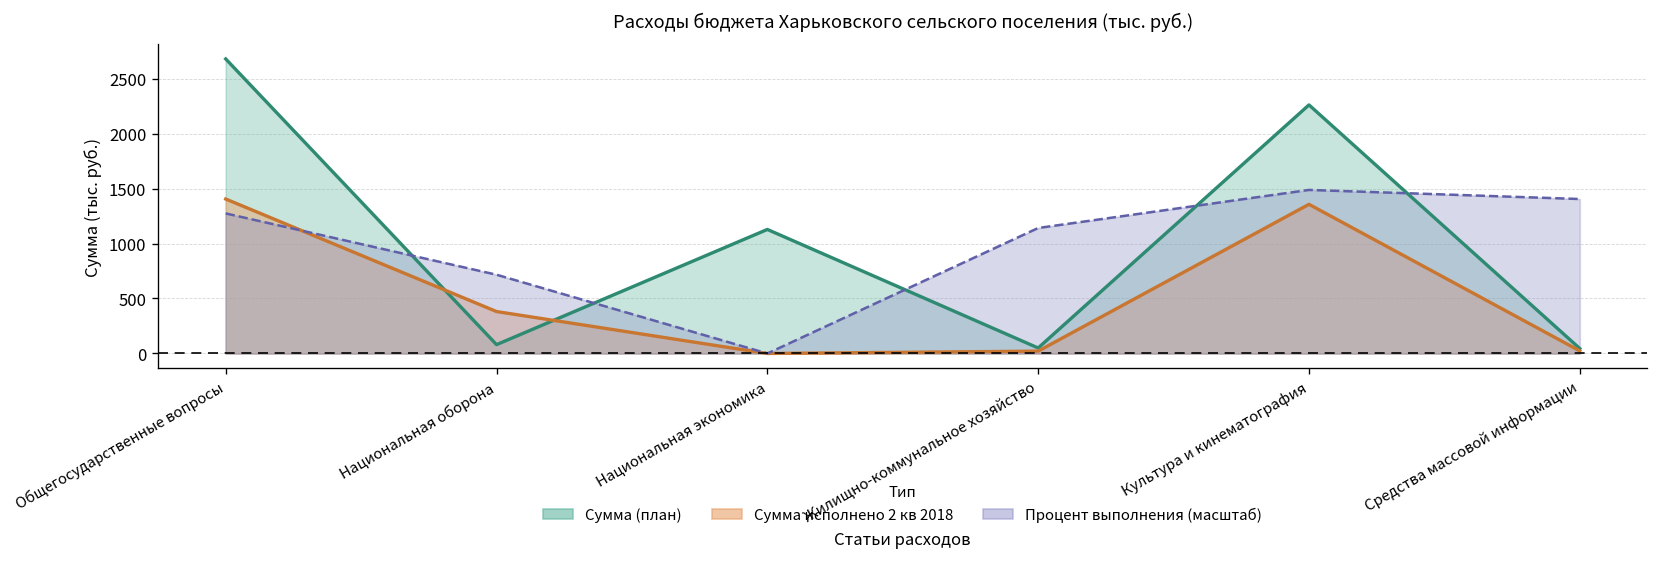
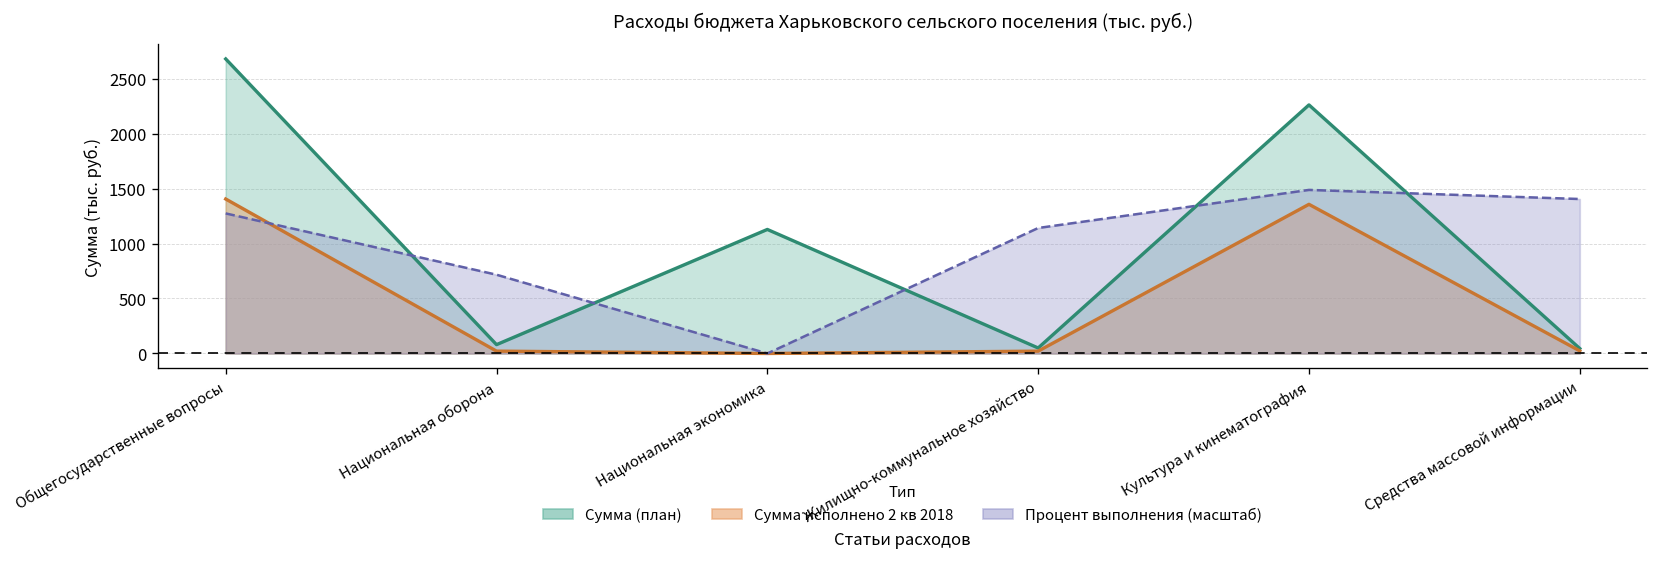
Сумма исполнено 2 кв 2018, Национальная оборона: 400 -> 0
